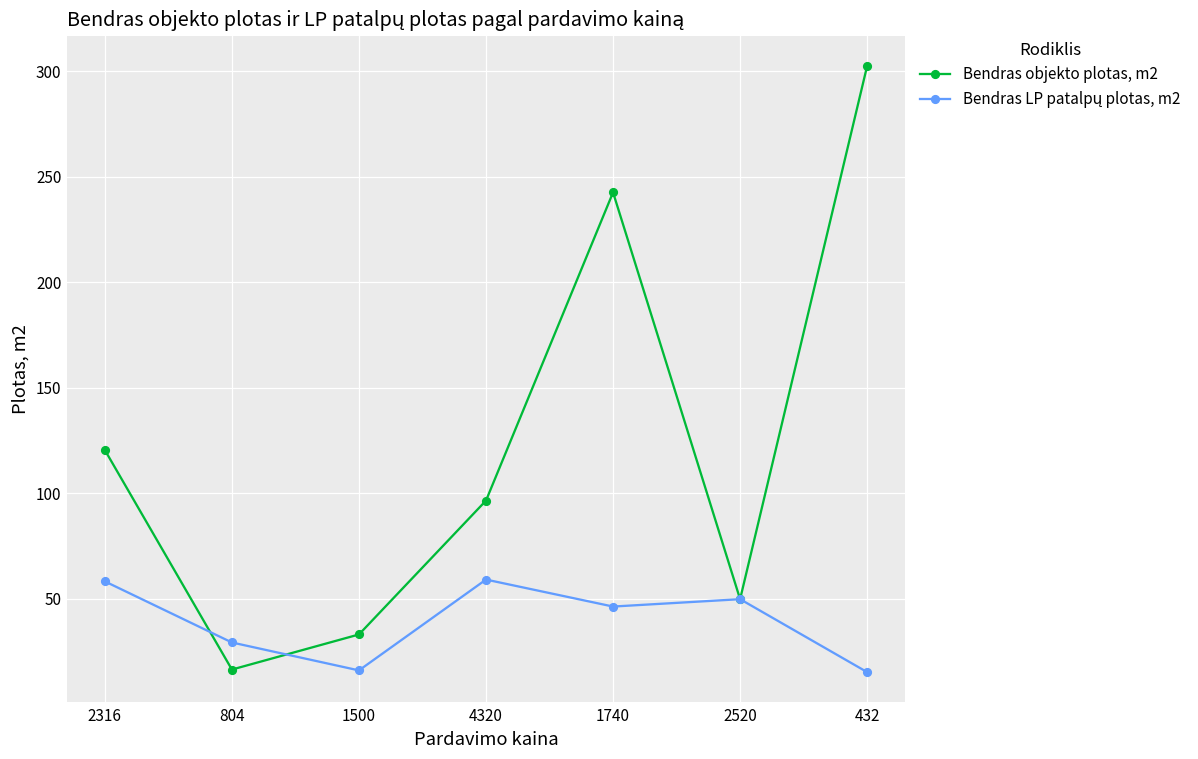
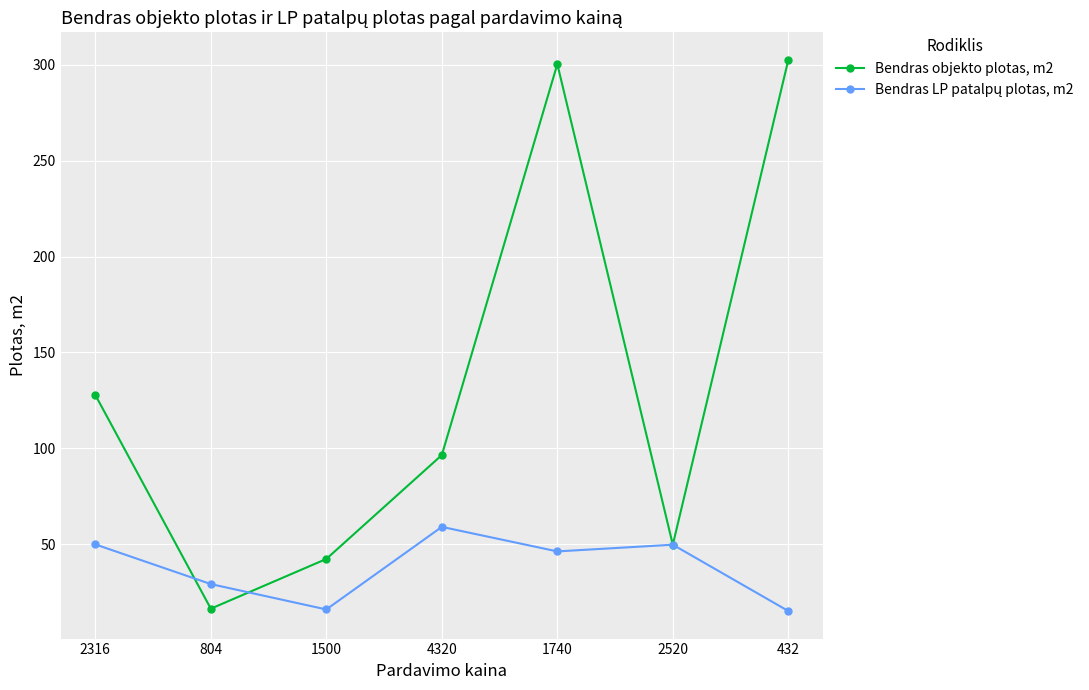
Bendras objekto plotas, m2, 2316: 120 -> 128
Bendras LP patalpų plotas, m2, 2316: 58 -> 50
Bendras objekto plotas, m2, 1500: 33 -> 42
Bendras objekto plotas, m2, 1740: 243 -> 300
